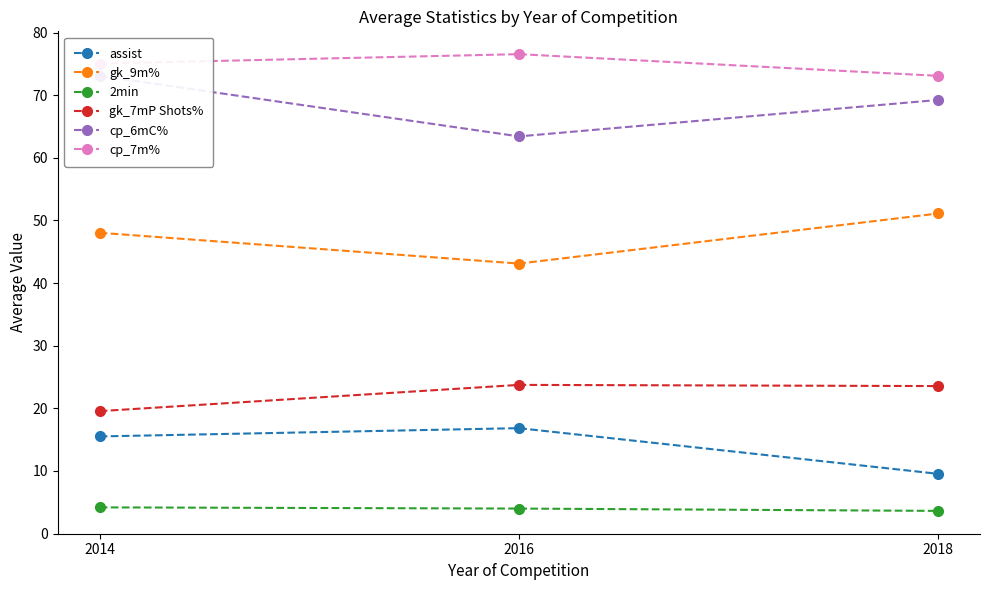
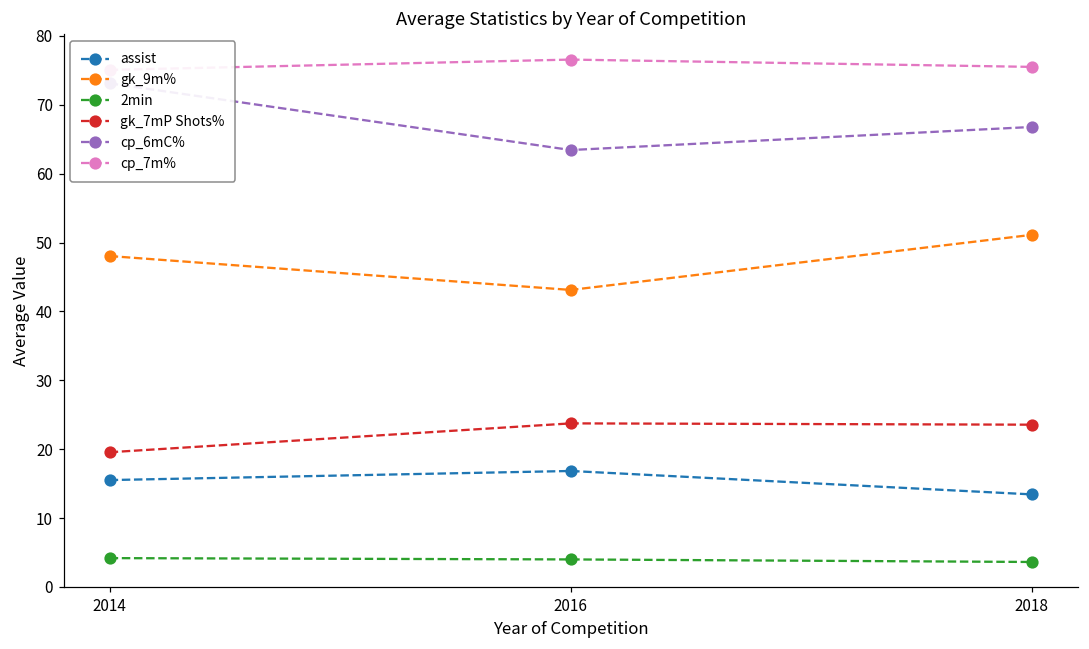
assist, 2018: 10 -> 13
cp_6mC%, 2018: 69 -> 67
cp_7m%, 2018: 73 -> 76
